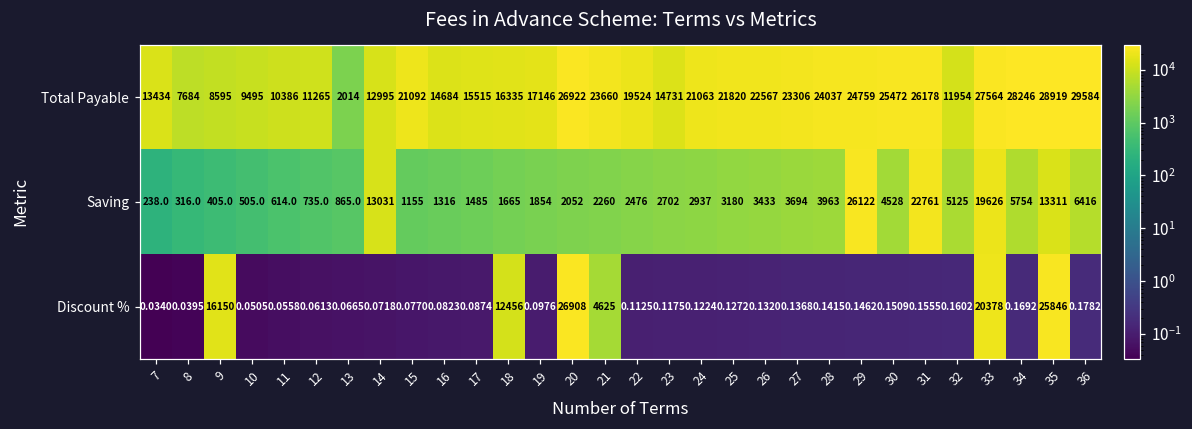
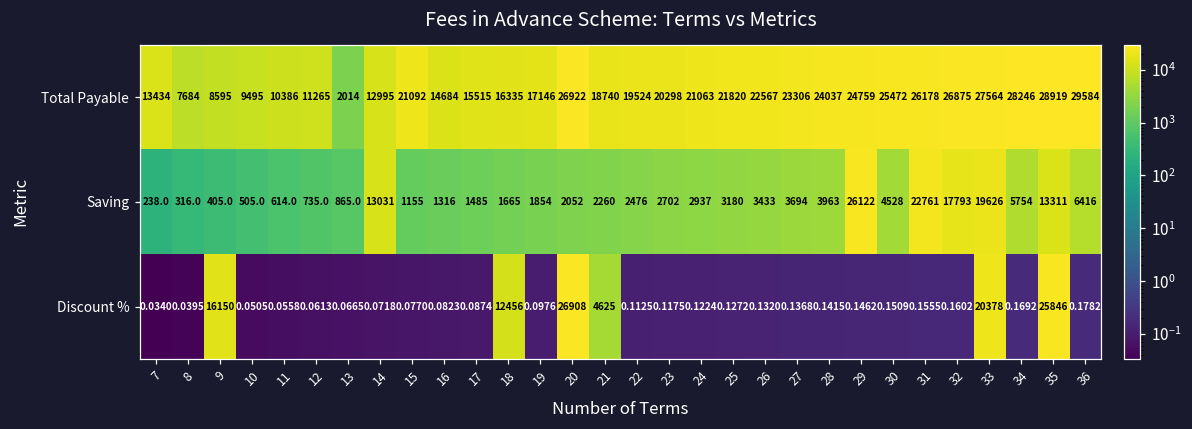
Total Payable, 21: 23660 -> 18740
Total Payable, 23: 14731 -> 20298
Total Payable, 32: 11954 -> 26875
Saving, 32: 5125 -> 17793
